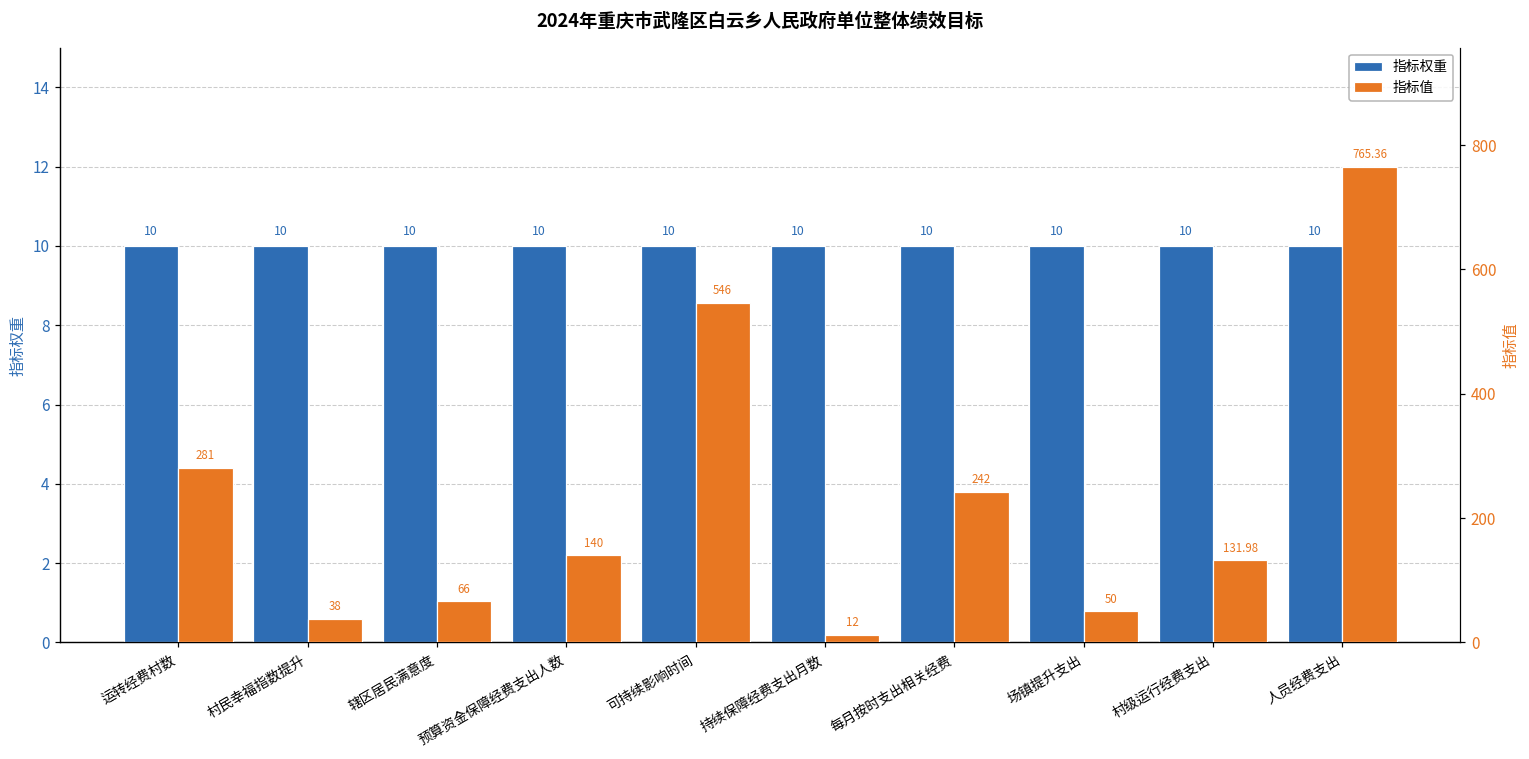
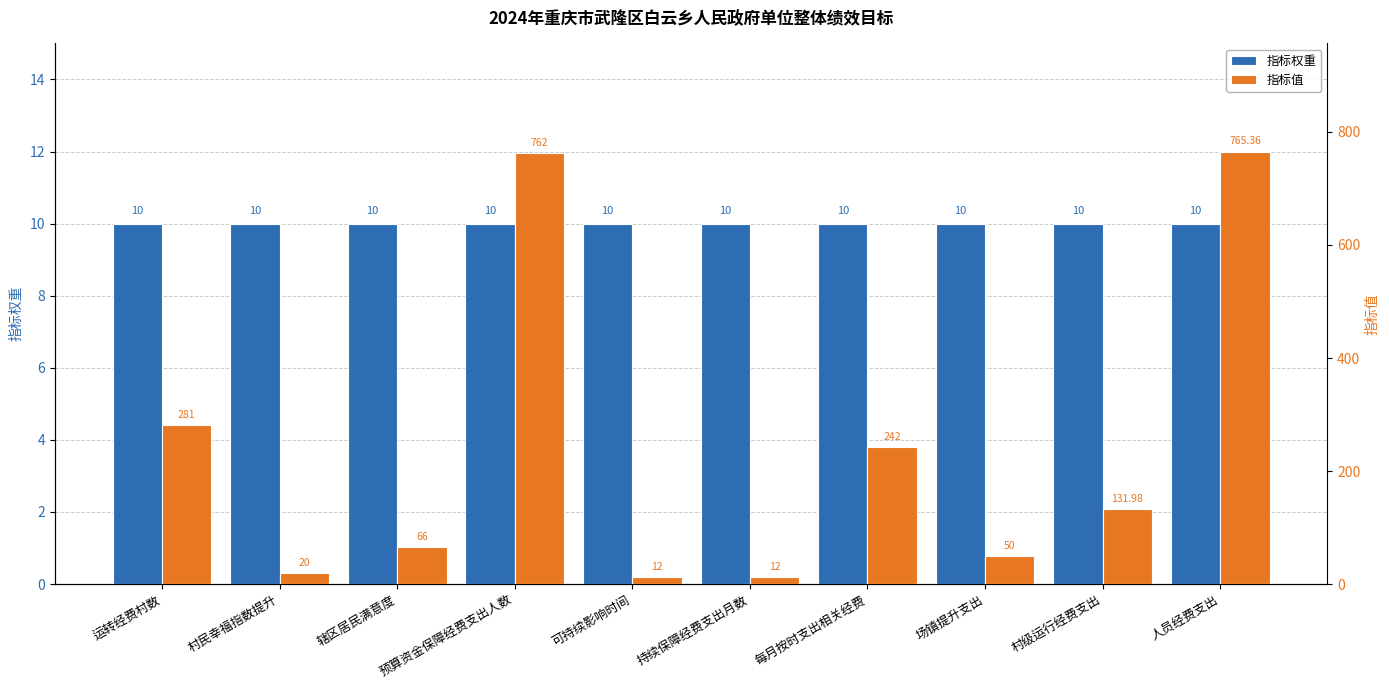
指标值, 村民幸福指数提升: 38 -> 20
指标值, 预算资金保障经费支出人数: 140 -> 762
指标值, 可持续影响时间: 546 -> 12
